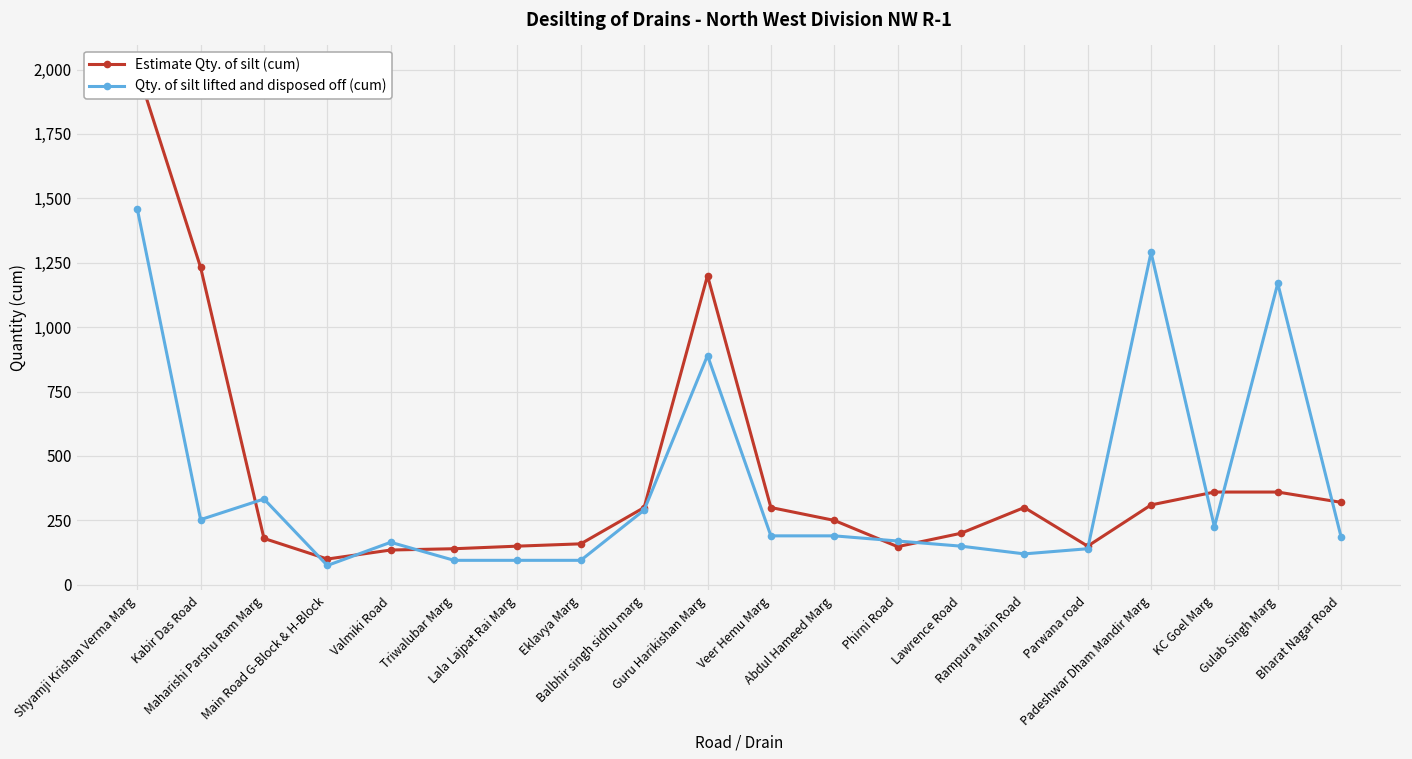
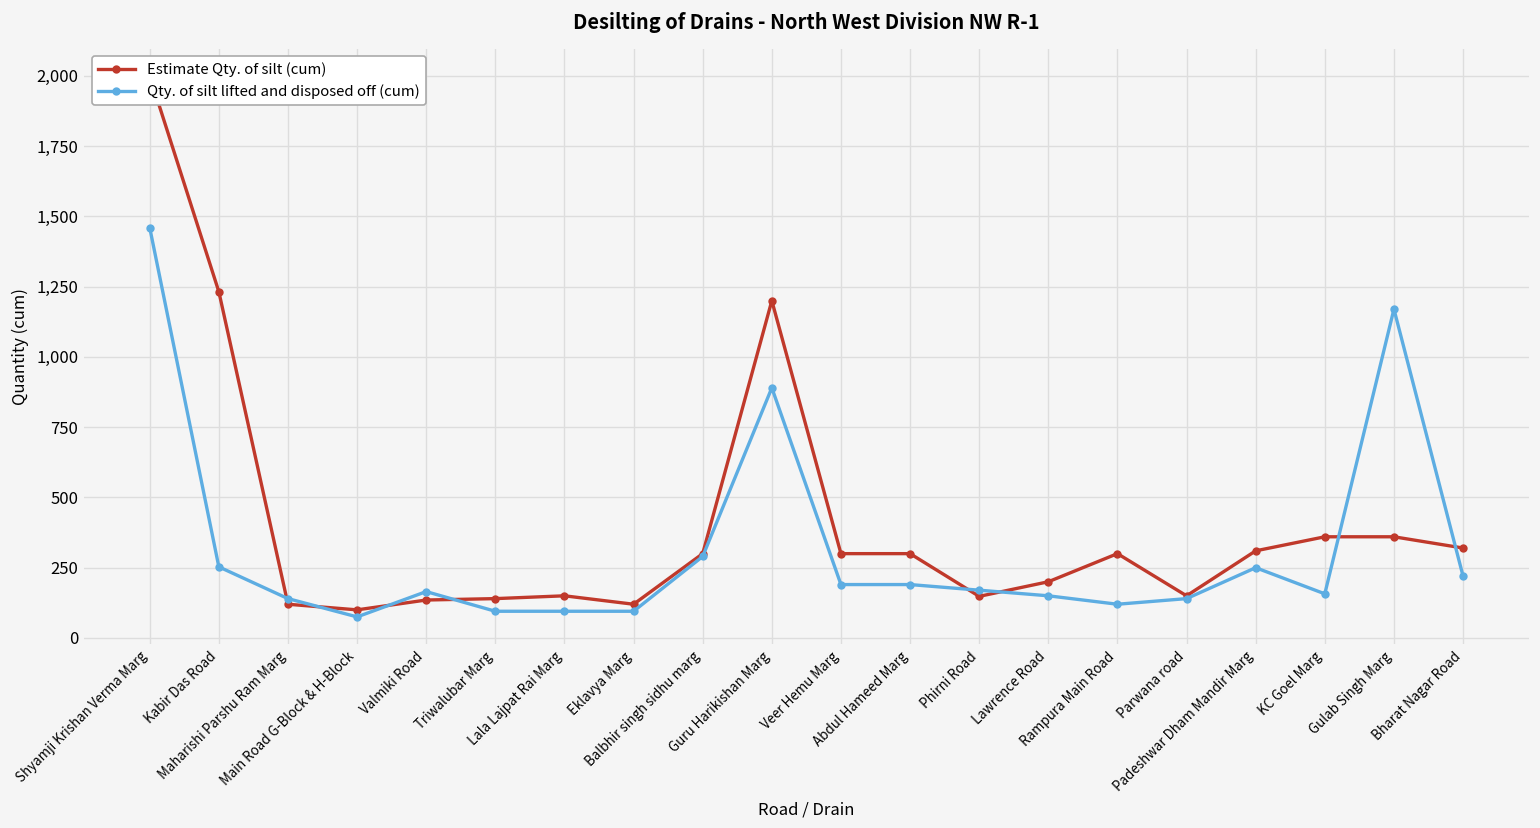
Estimate Qty. of silt (cum), Maharishi Parshu Ram Marg: 180 -> 120
Qty. of silt lifted and disposed off (cum), Maharishi Parshu Ram Marg: 330 -> 140
Estimate Qty. of silt (cum), Eklavya Marg: 160 -> 120
Estimate Qty. of silt (cum), Abdul Hameed Marg: 250 -> 300
Qty. of silt lifted and disposed off (cum), Padeshwar Dham Mandir Marg: 1,290 -> 250
Qty. of silt lifted and disposed off (cum), KC Goel Marg: 230 -> 160
Qty. of silt lifted and disposed off (cum), Bharat Nagar Road: 190 -> 220
